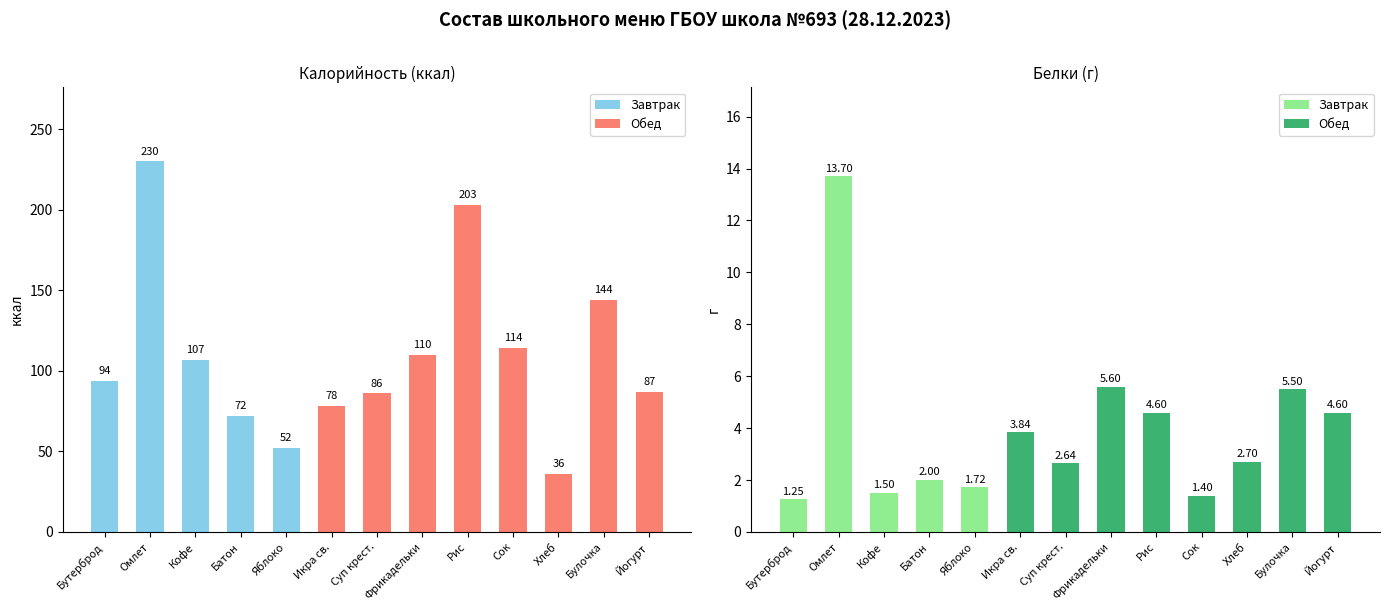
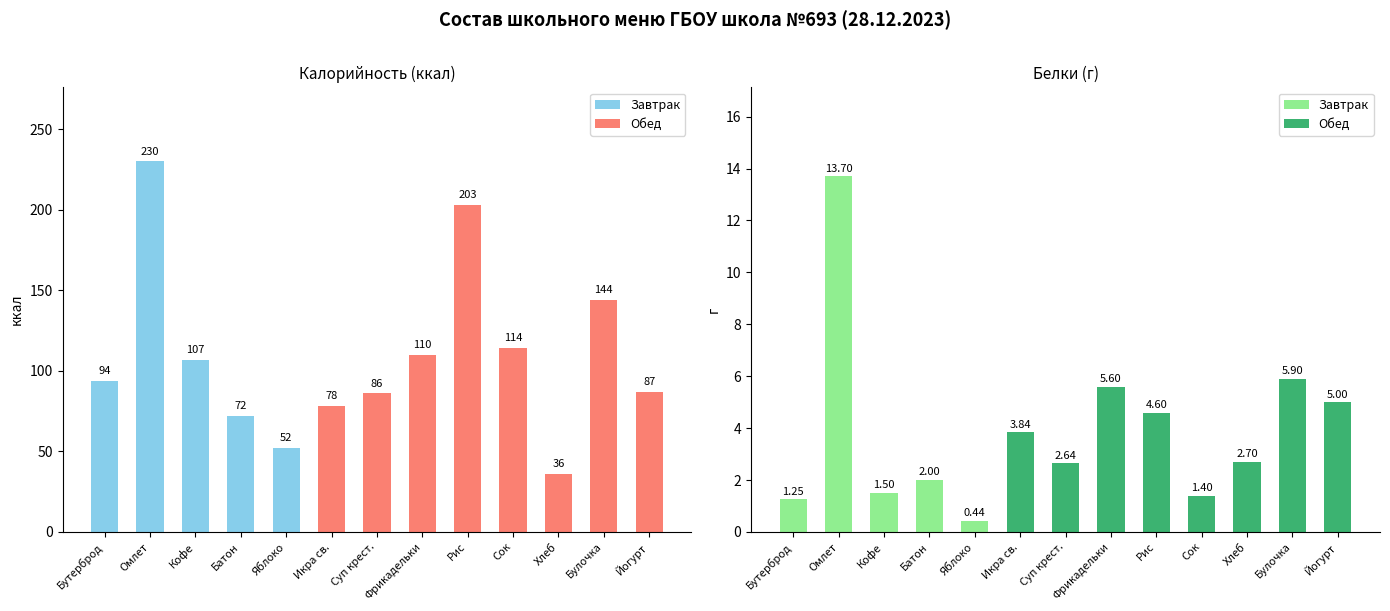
Белки (г), Завтрак, Яблоко: 1.72 -> 0.44
Белки (г), Обед, Булочка: 5.50 -> 5.90
Белки (г), Обед, Йогурт: 4.60 -> 5.00
